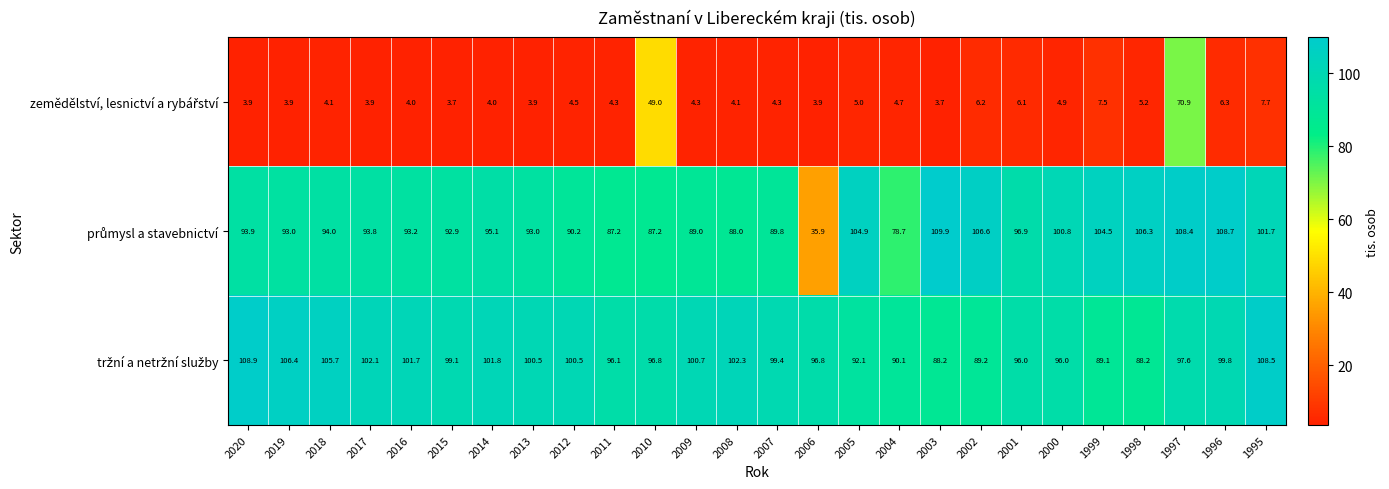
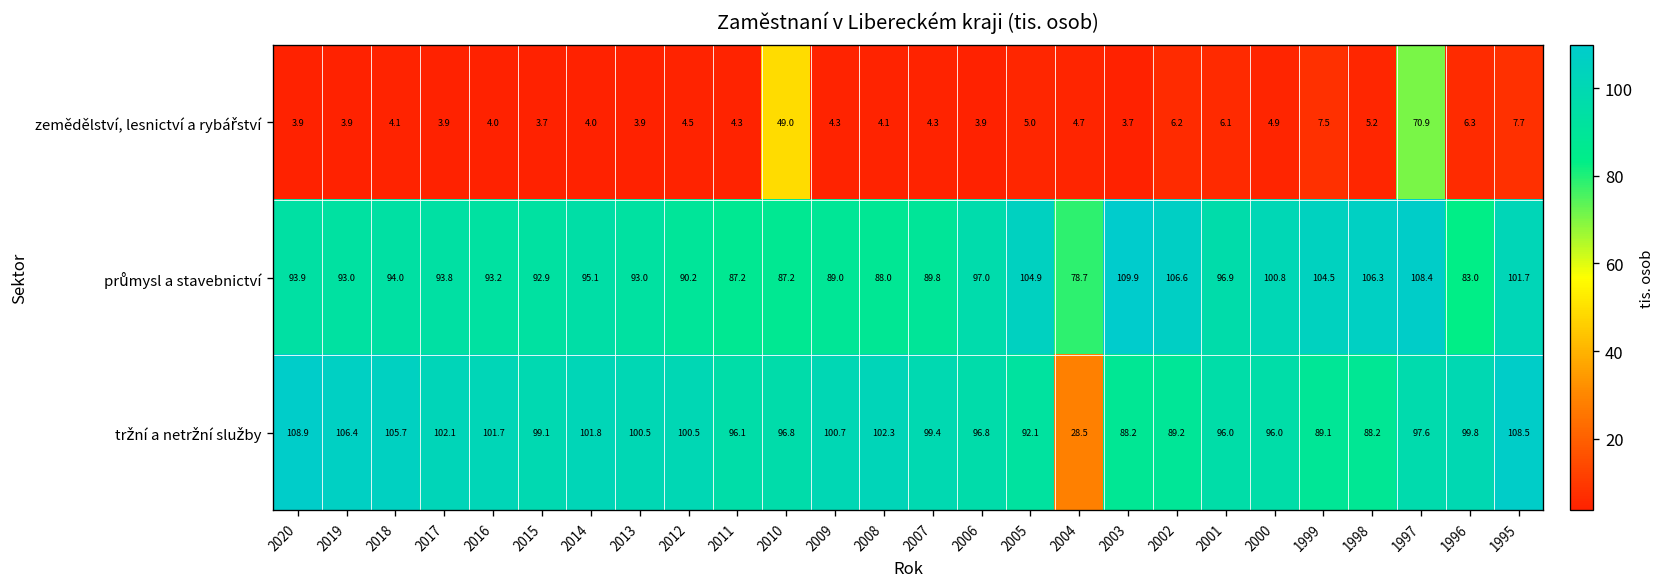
průmysl a stavebnictví, 2006: 35.9 -> 97.0
průmysl a stavebnictví, 1996: 108.7 -> 83.0
tržní a netržní služby, 2004: 90.1 -> 28.5
